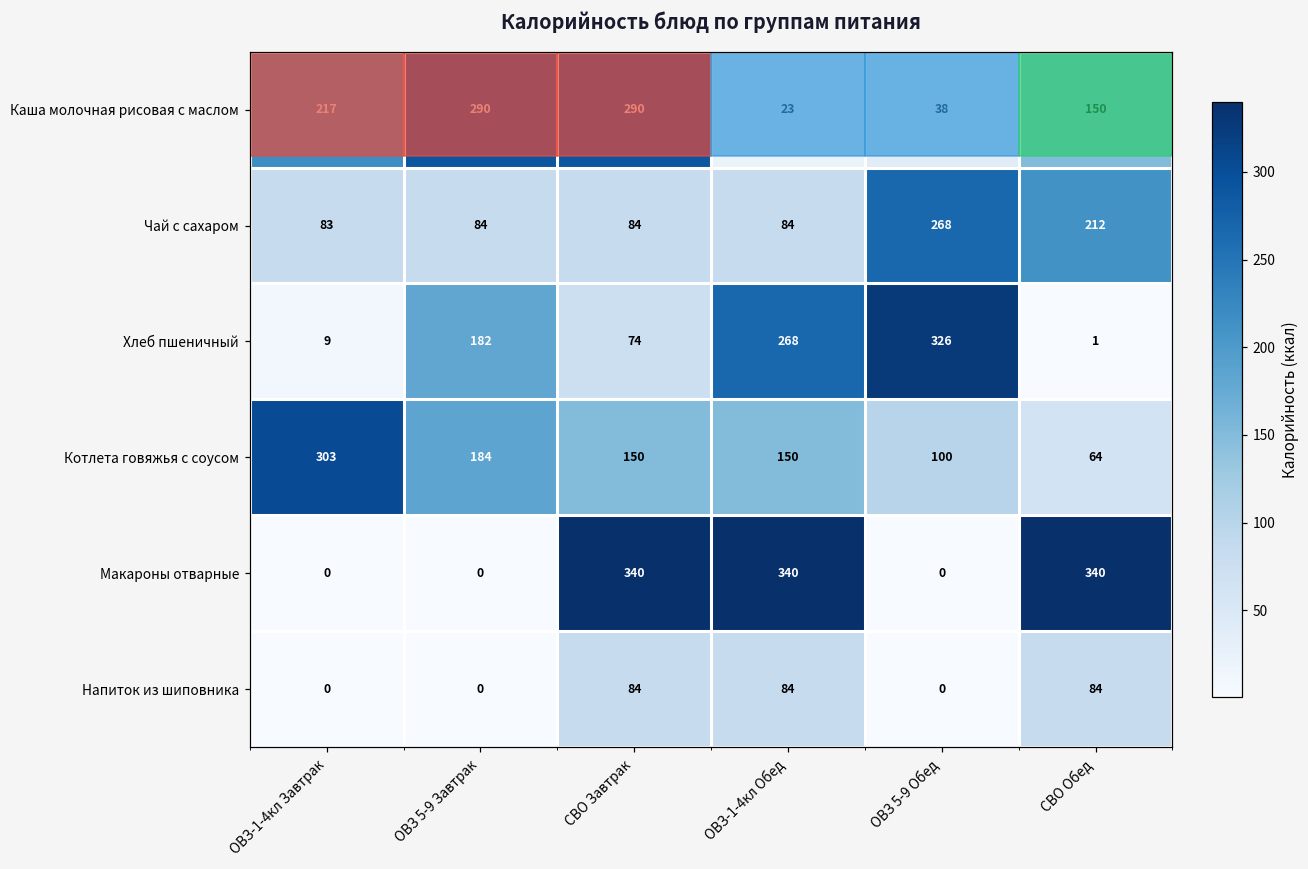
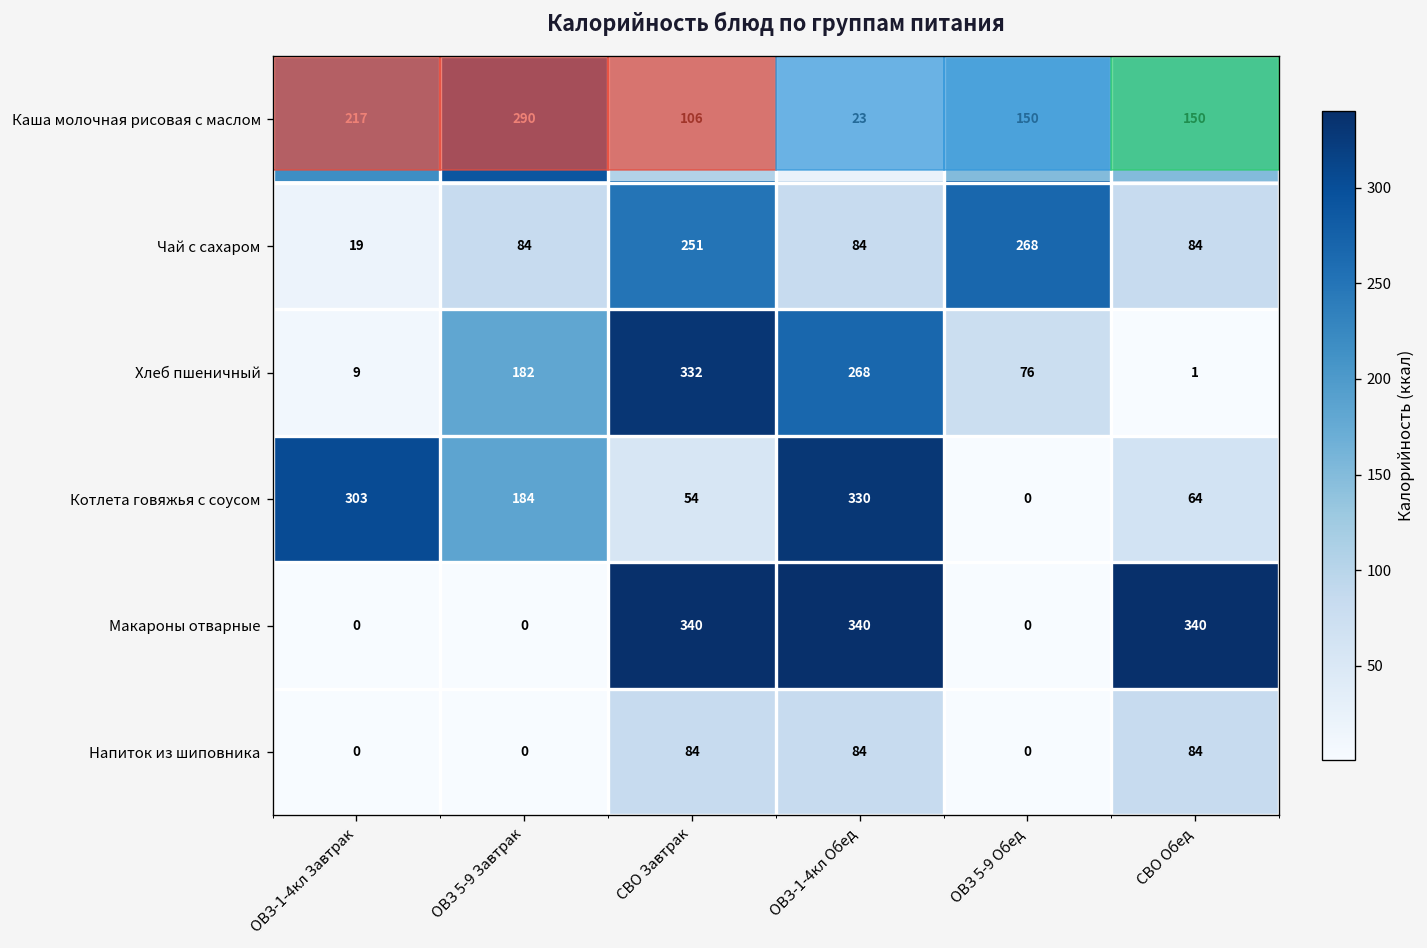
Каша молочная рисовая с маслом, СВО Завтрак: 290 -> 106
Каша молочная рисовая с маслом, ОВЗ 5-9 Обед: 38 -> 150
Чай с сахаром, ОВЗ-1-4кл Завтрак: 83 -> 19
Чай с сахаром, СВО Завтрак: 84 -> 251
Чай с сахаром, СВО Обед: 212 -> 84
Хлеб пшеничный, СВО Завтрак: 74 -> 332
Хлеб пшеничный, ОВЗ 5-9 Обед: 326 -> 76
Котлета говяжья с соусом, СВО Завтрак: 150 -> 54
Котлета говяжья с соусом, ОВЗ-1-4кл Обед: 150 -> 330
Котлета говяжья с соусом, ОВЗ 5-9 Обед: 100 -> 0
